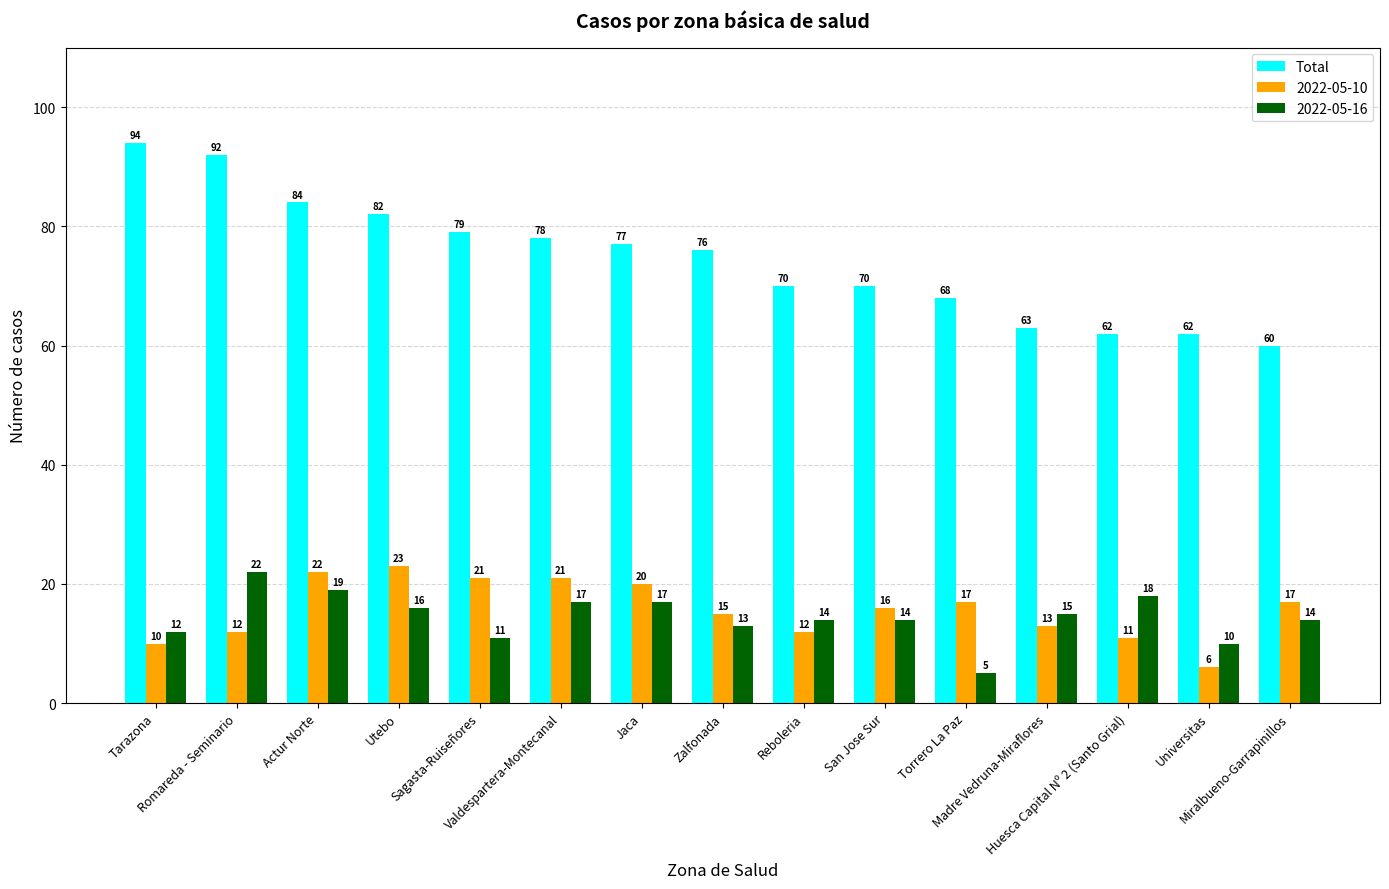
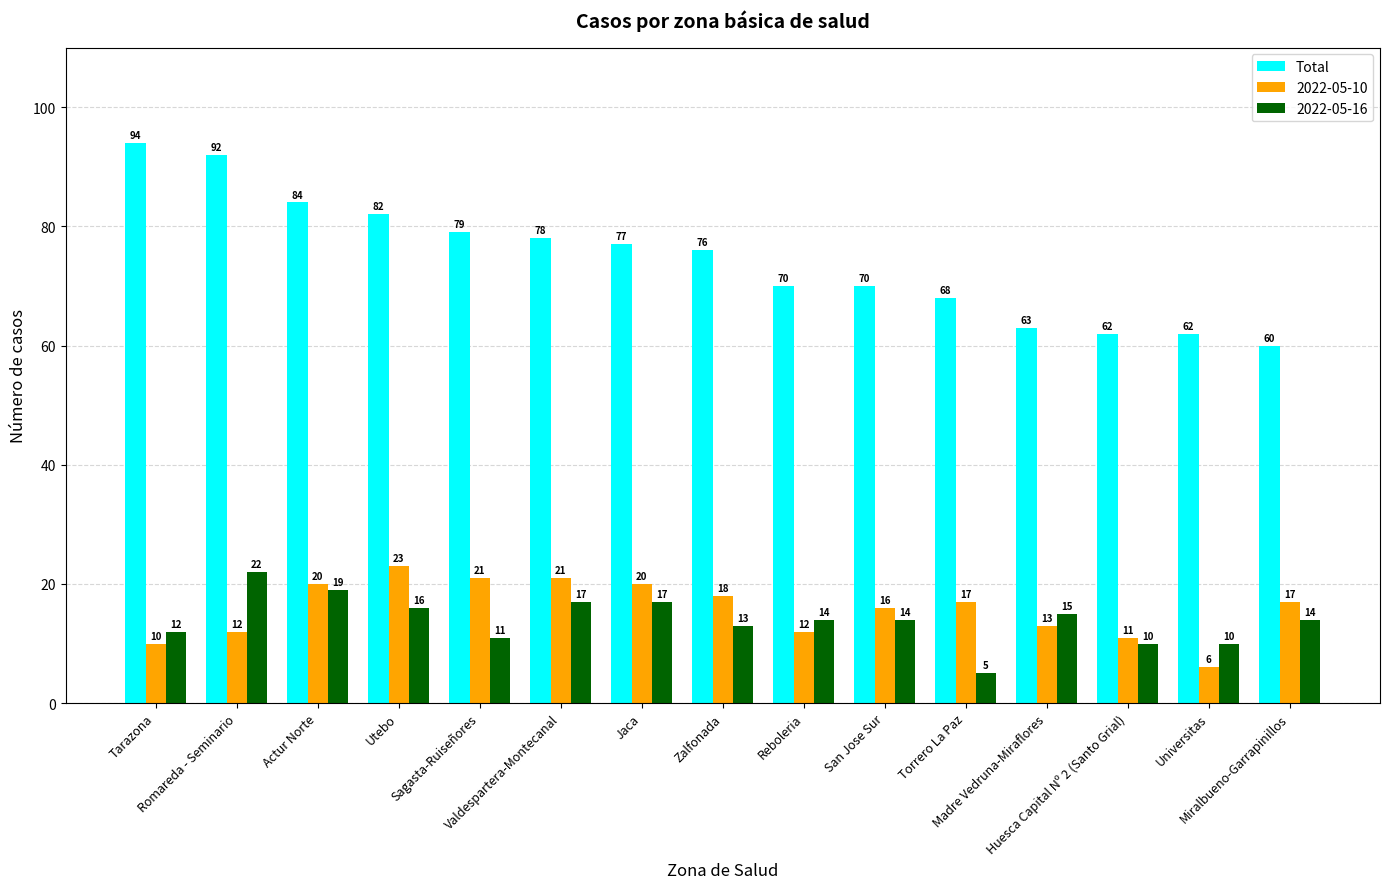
2022-05-10, Actur Norte: 22 -> 20
2022-05-10, Zalfonada: 15 -> 18
2022-05-16, Huesca Capital Nº 2 (Santo Grial): 18 -> 10
